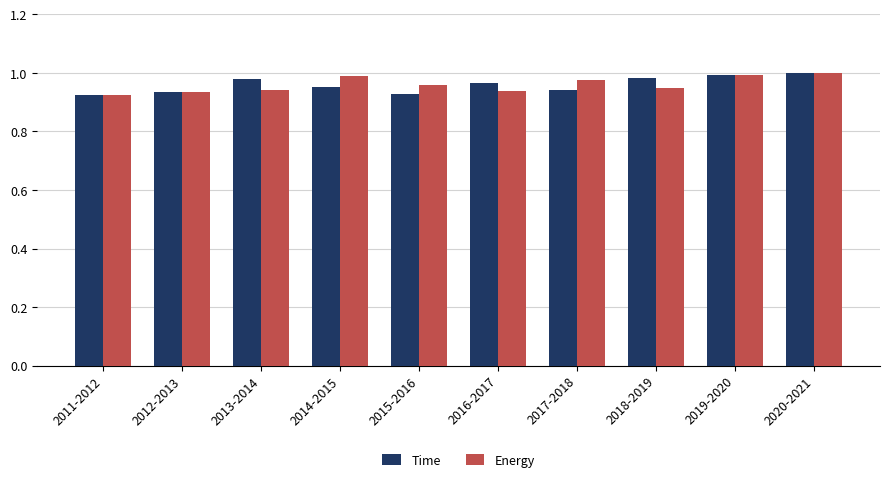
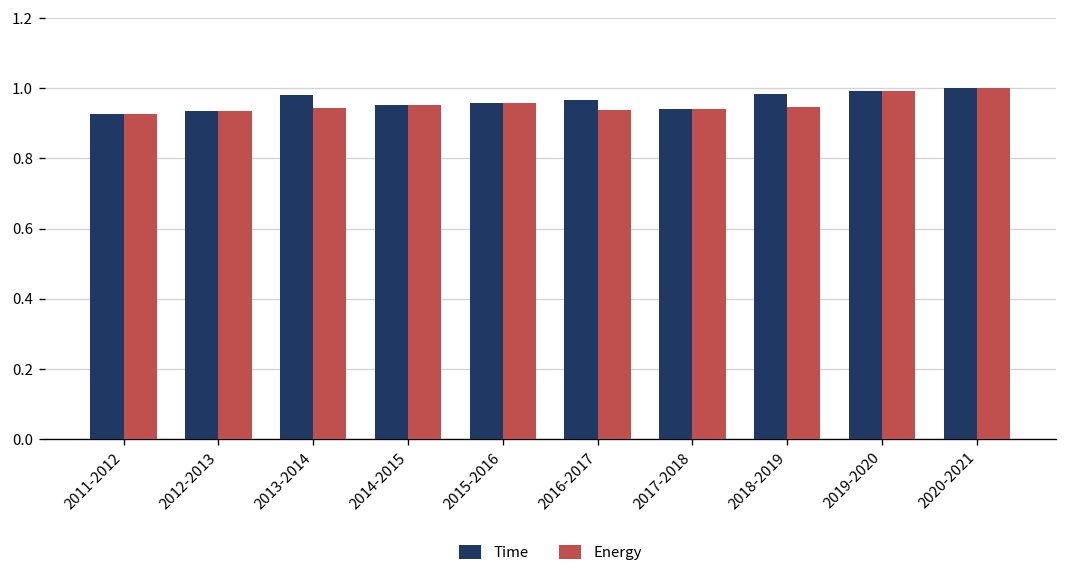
Energy, 2014-2015: 0.99 -> 0.95
Time, 2015-2016: 0.93 -> 0.96
Energy, 2017-2018: 0.98 -> 0.94
